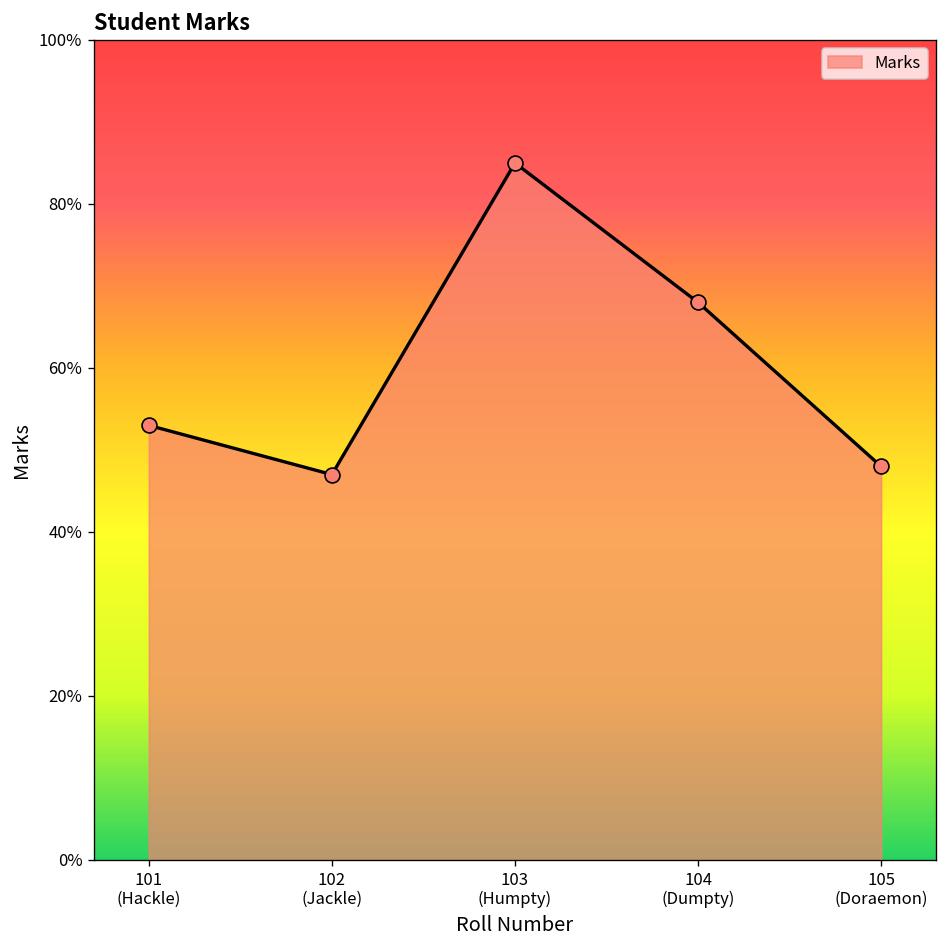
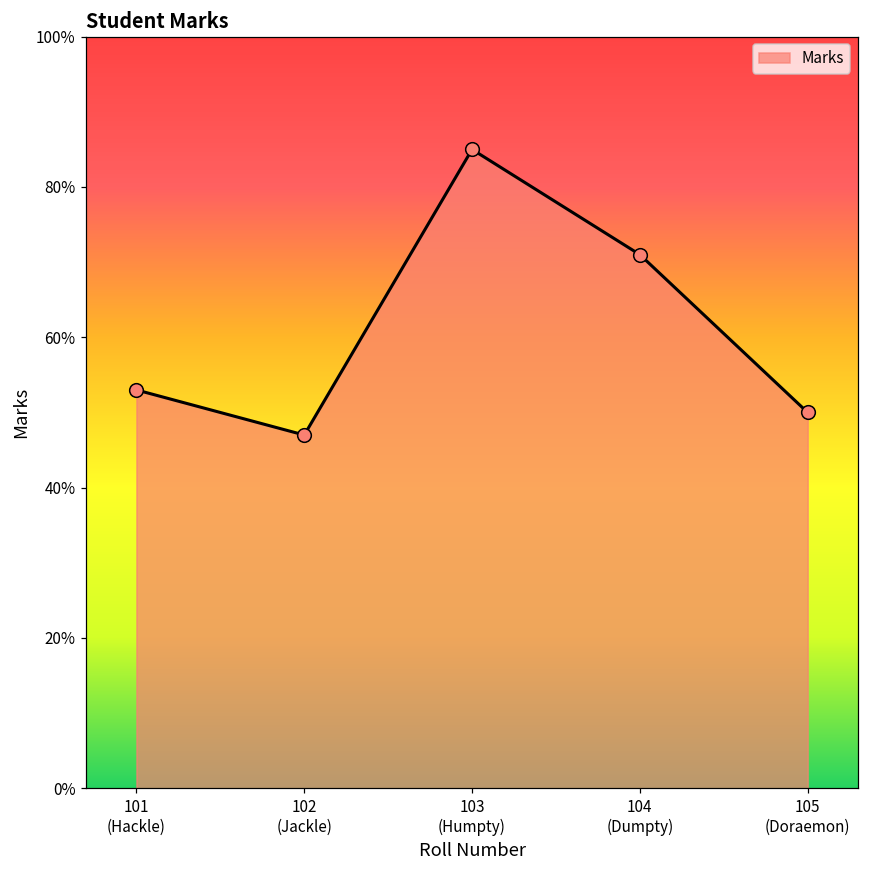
104 (Dumpty): 68% -> 71%
105 (Doraemon): 48% -> 50%
